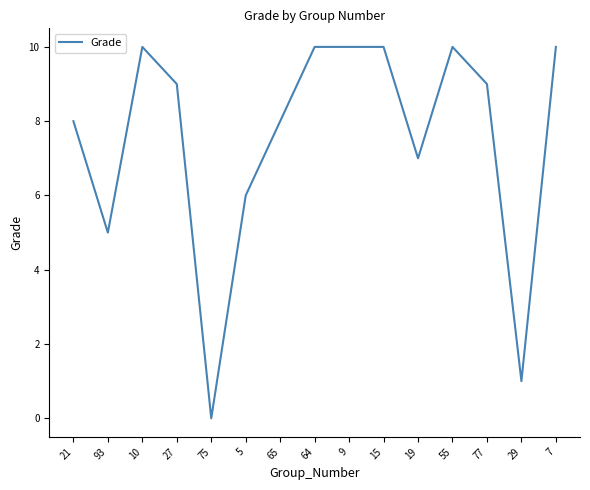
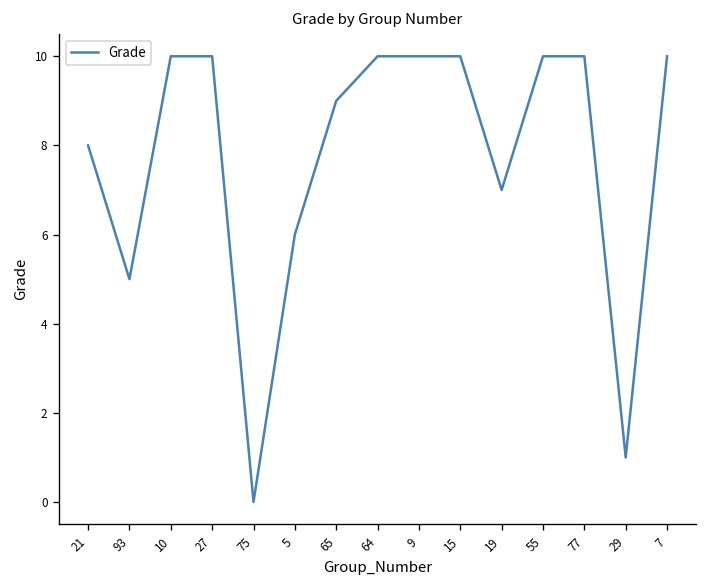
27: 9 -> 10
65: 8 -> 9
77: 9 -> 10
